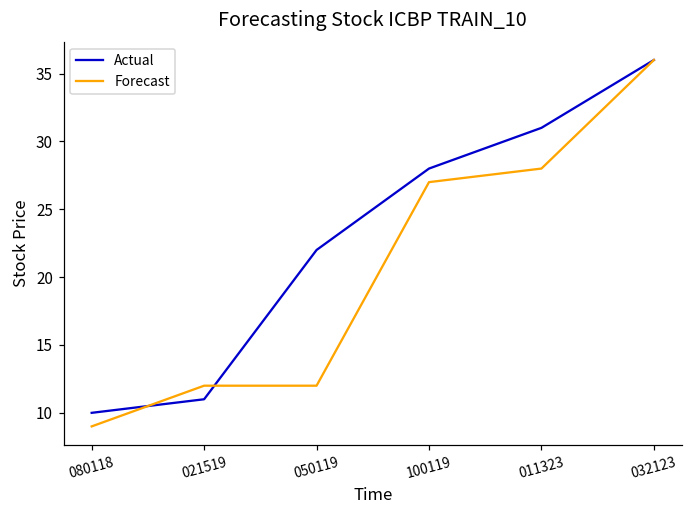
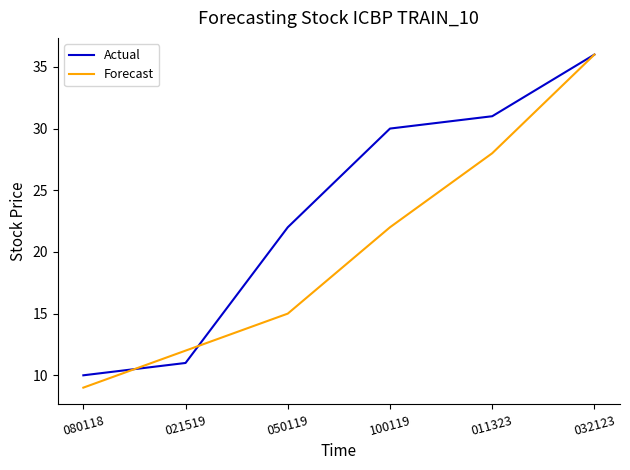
Forecast, 050119: 12 -> 15
Actual, 100119: 28 -> 30
Forecast, 100119: 27 -> 22
